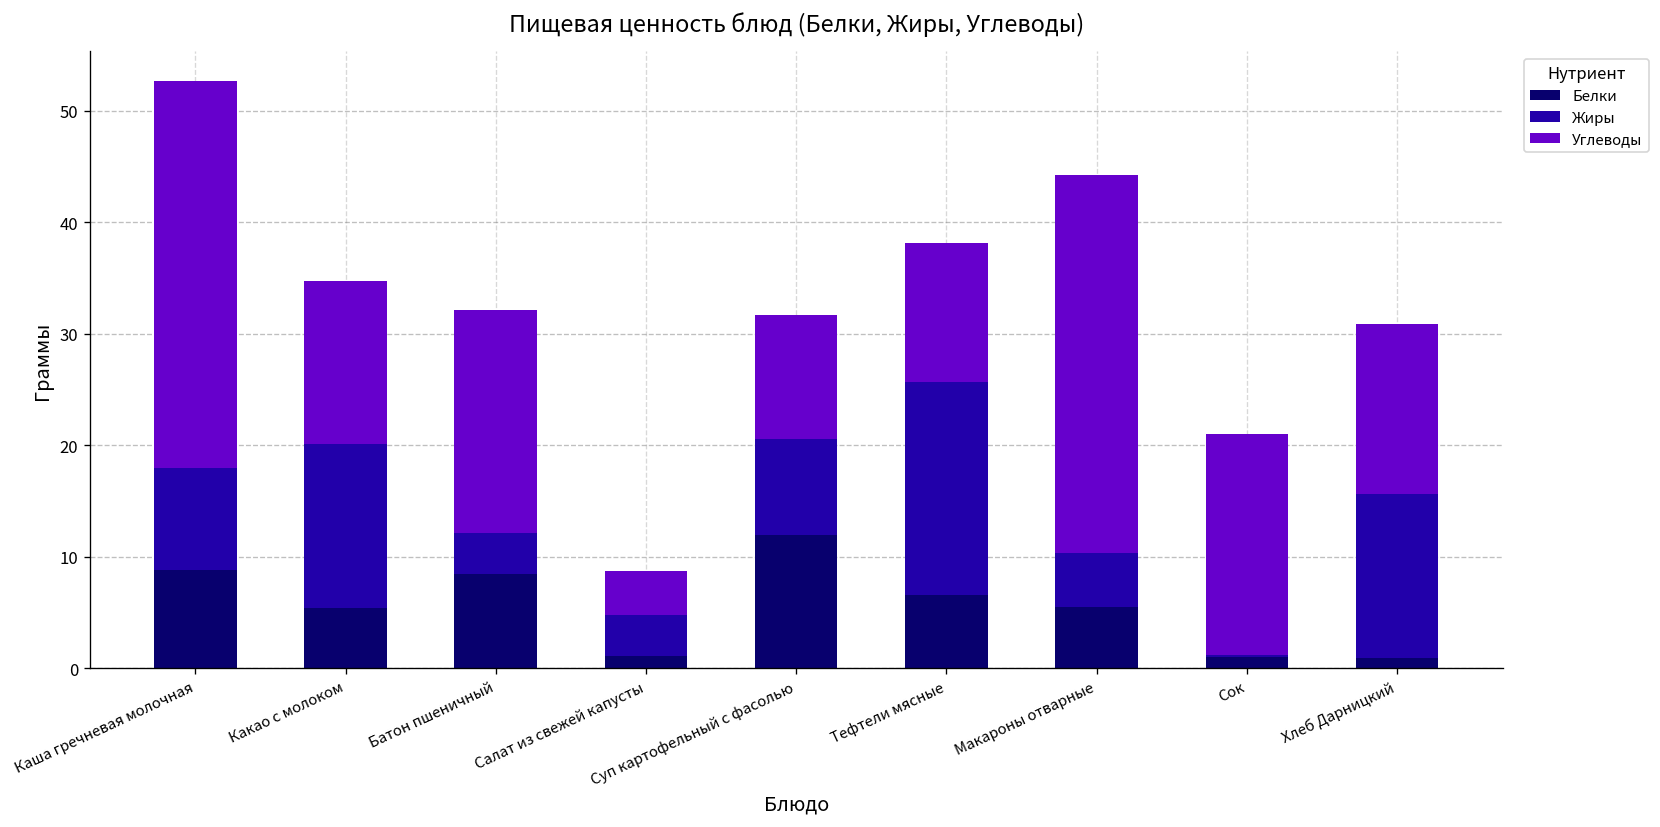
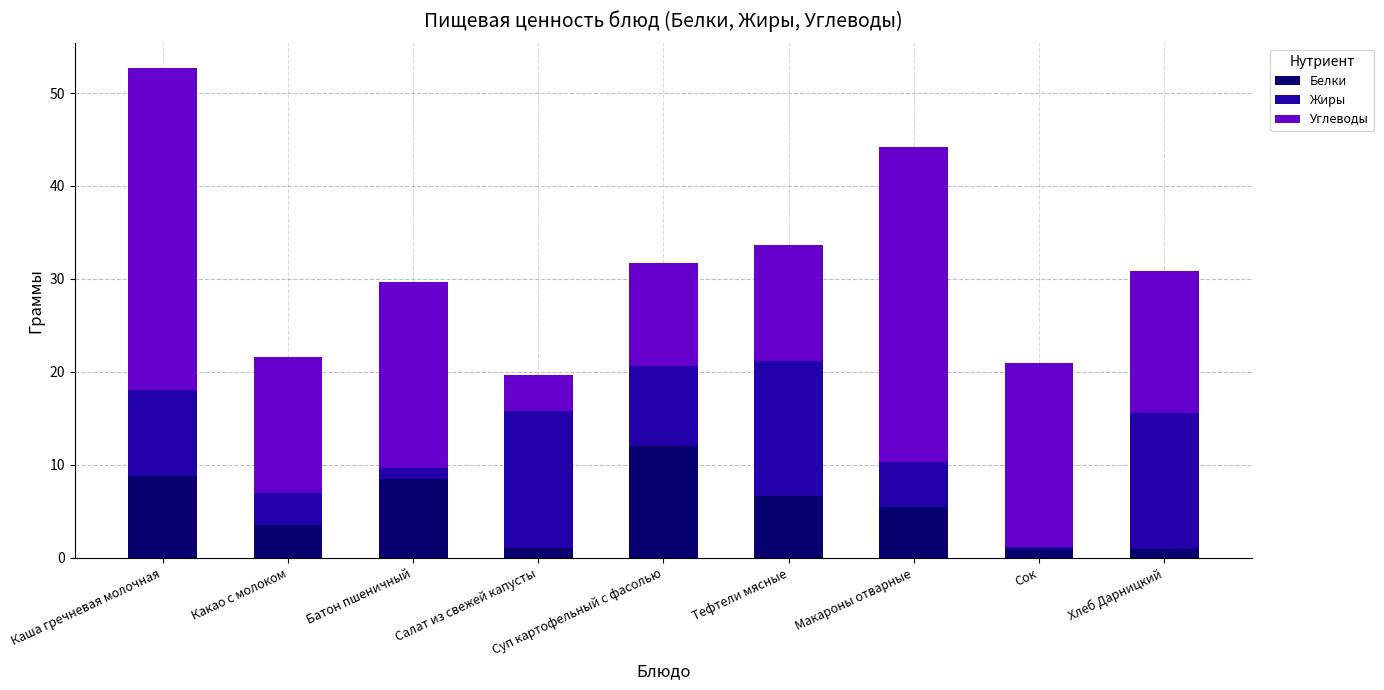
Белки, Какао с молоком: 5 -> 4
Жиры, Какао с молоком: 15 -> 4
Жиры, Батон пшеничный: 4 -> 1
Жиры, Салат из свежей капусты: 4 -> 15
Жиры, Тефтели мясные: 19 -> 15
